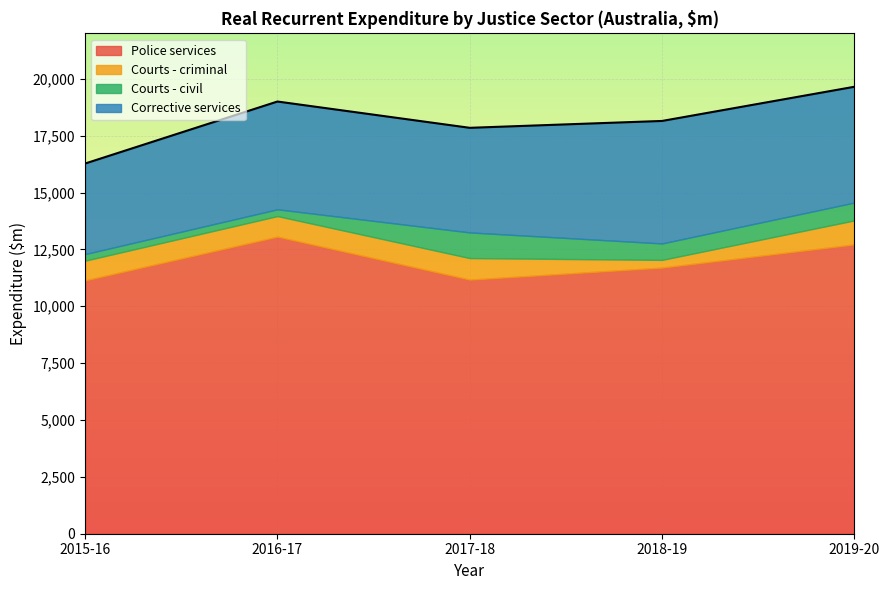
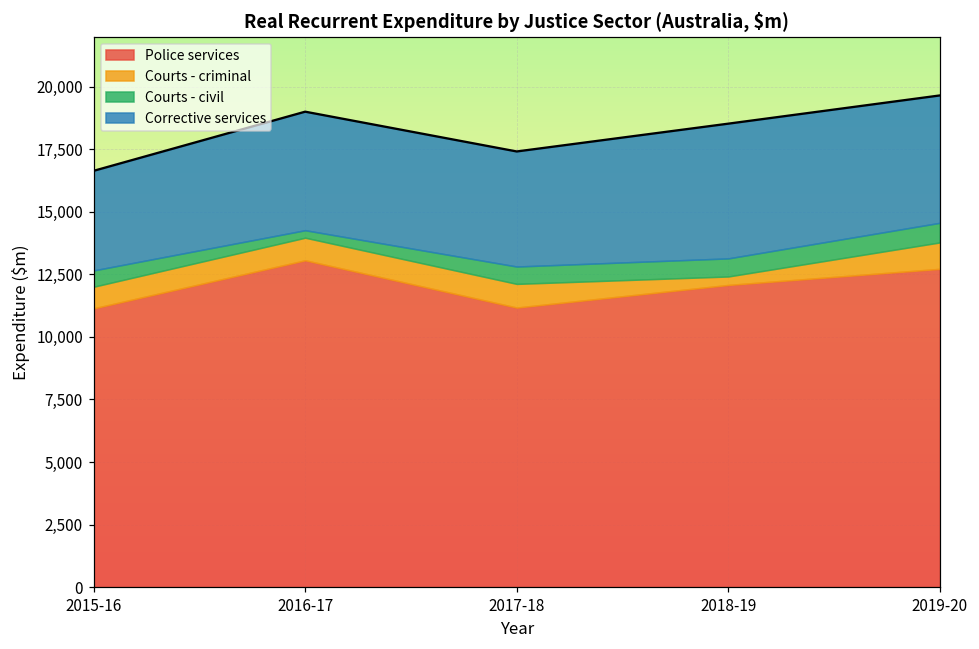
Courts - civil, 2015-16: 300 -> 700
Courts - civil, 2017-18: 1,100 -> 700
Police services, 2018-19: 11,700 -> 12,100
